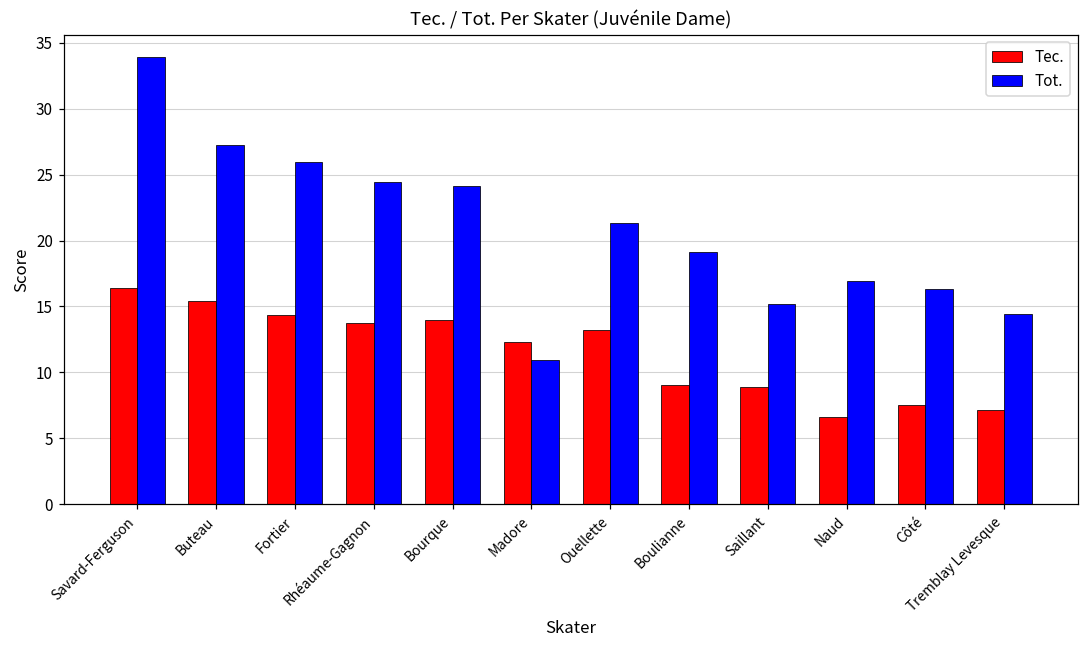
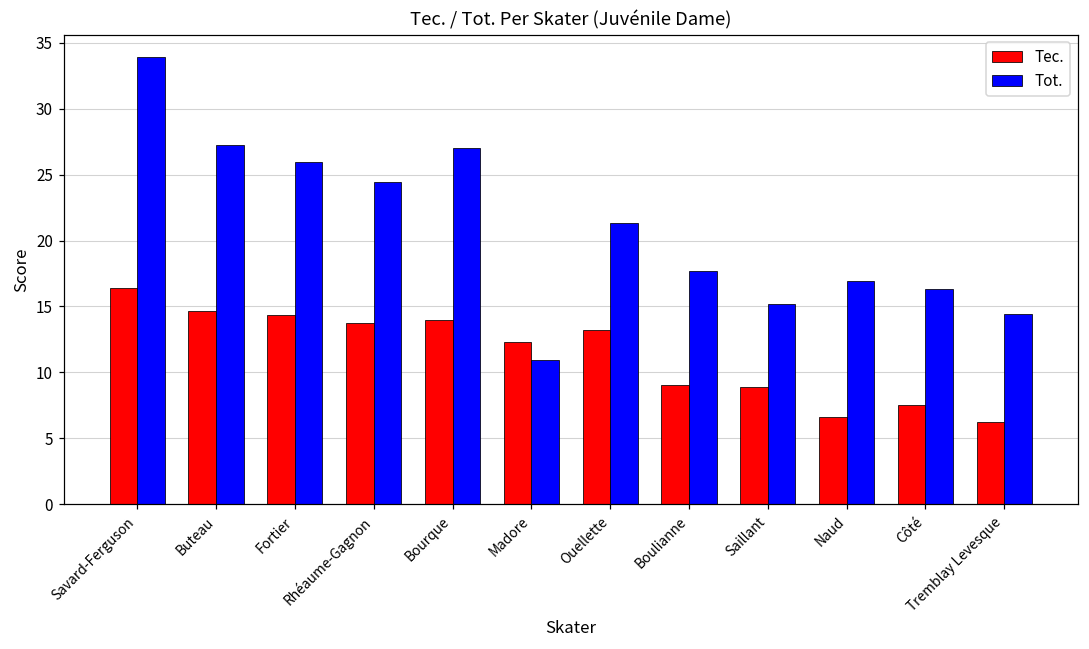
Tec., Buteau: 15.4 -> 14.7
Tot., Bourque: 24.2 -> 27.0
Tot., Boulianne: 19.1 -> 17.7
Tec., Tremblay Levesque: 7.1 -> 6.2
